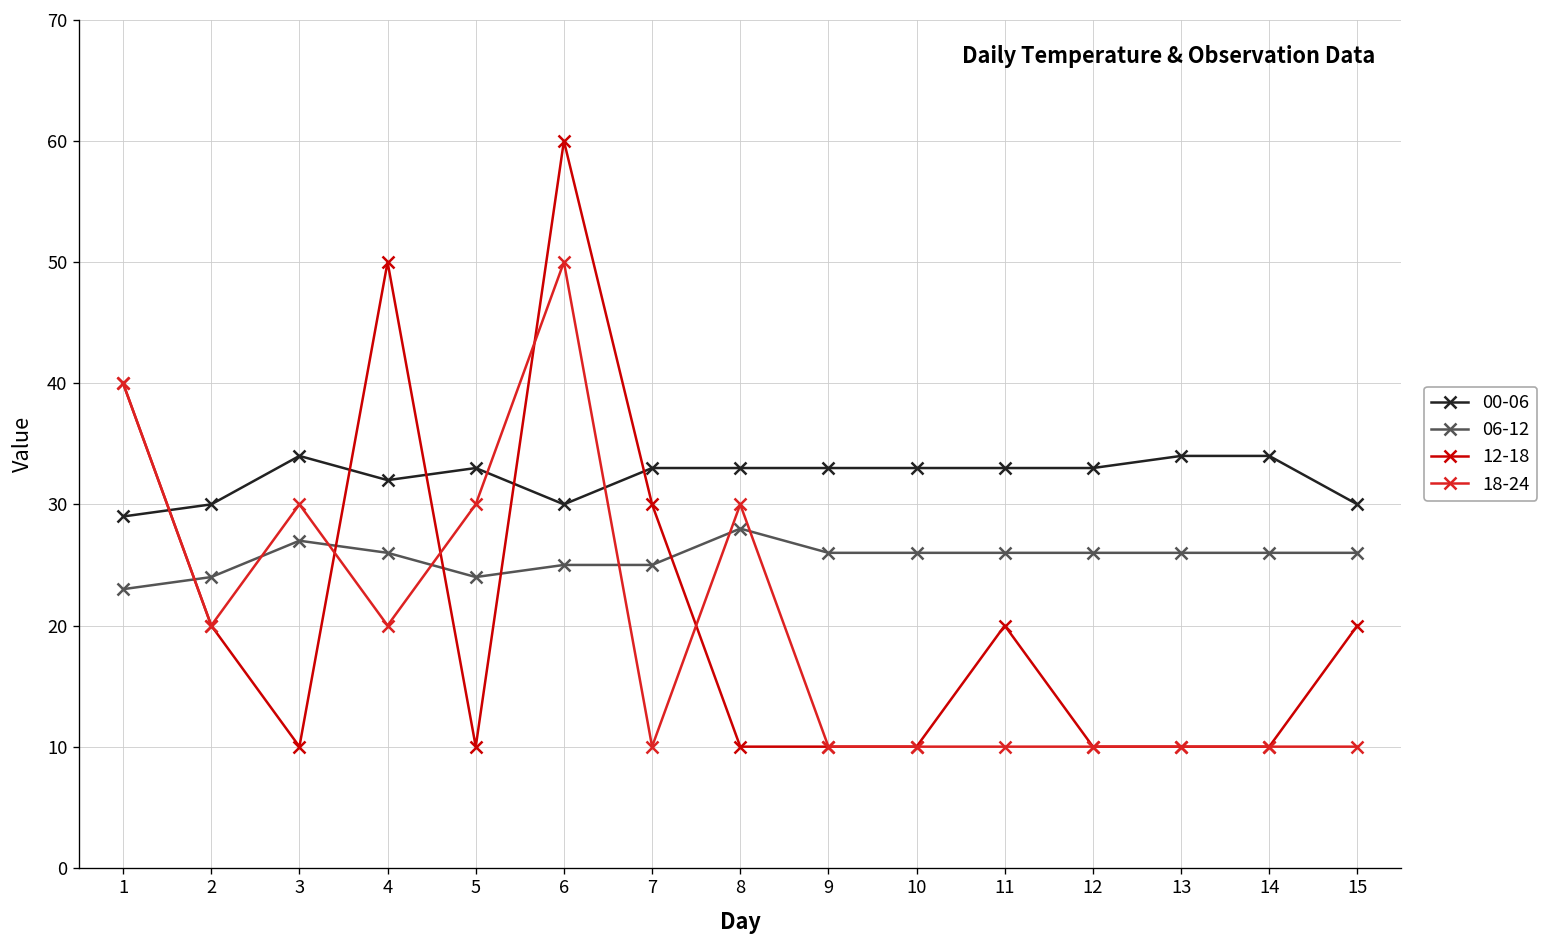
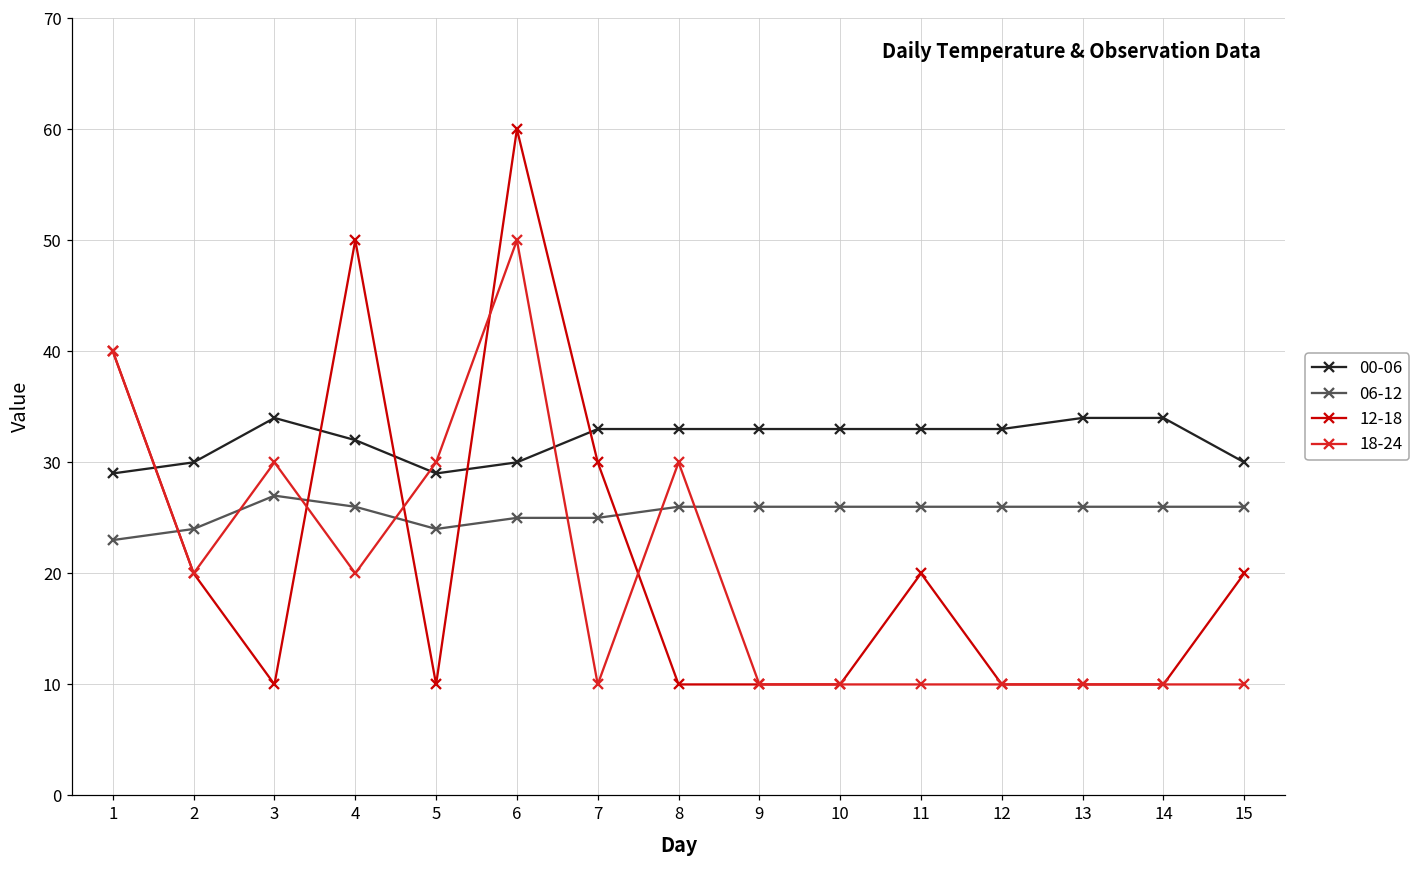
00-06, 5: 33 -> 29
06-12, 8: 28 -> 26
